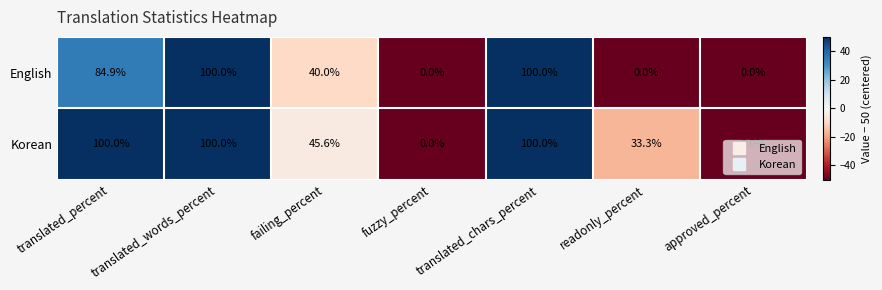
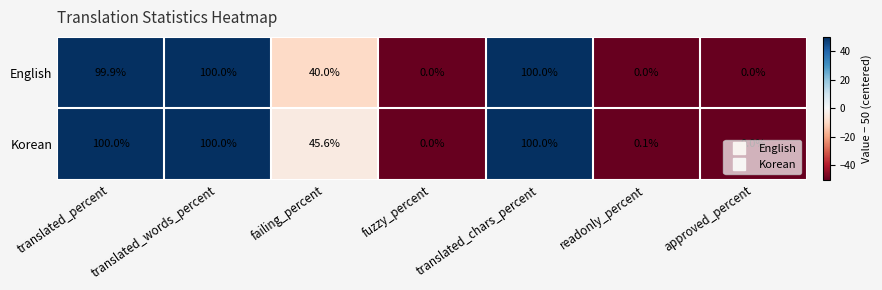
English, translated_percent: 84.9% -> 99.9%
Korean, readonly_percent: 33.3% -> 0.1%
